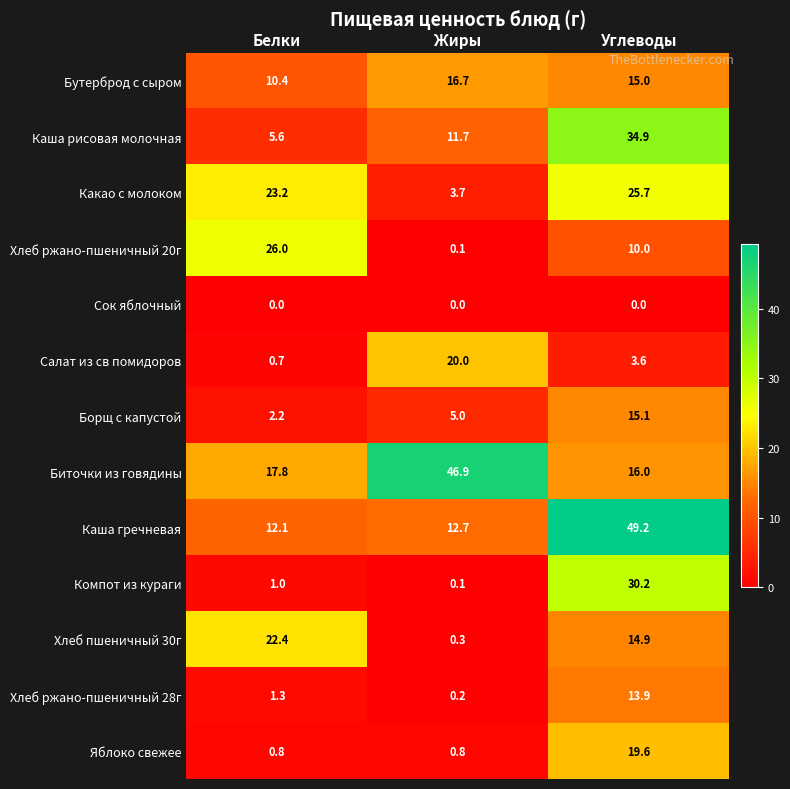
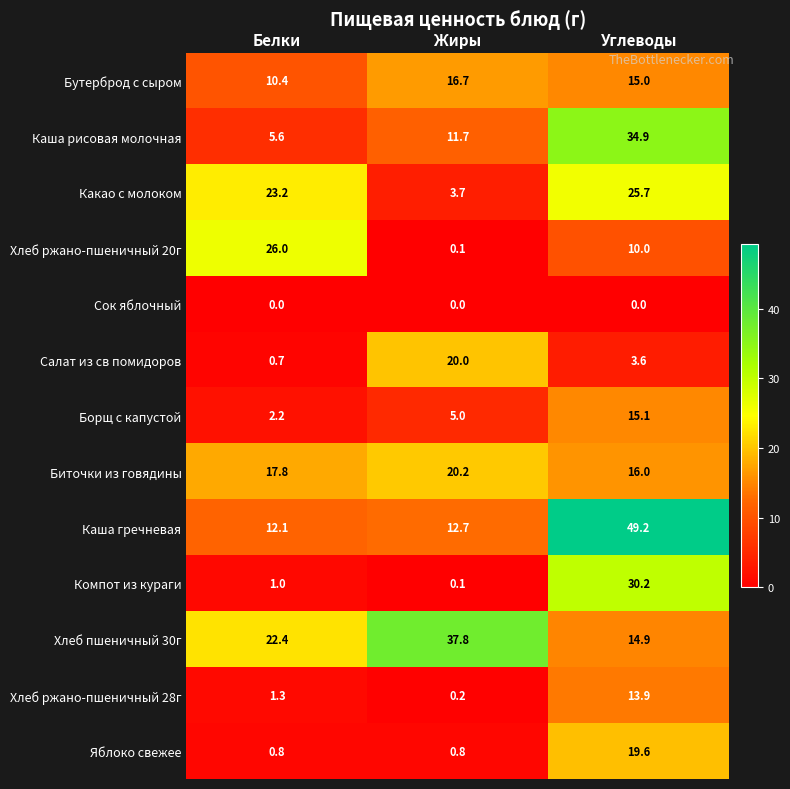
Биточки из говядины, Жиры: 46.9 -> 20.2
Хлеб пшеничный 30г, Жиры: 0.3 -> 37.8
